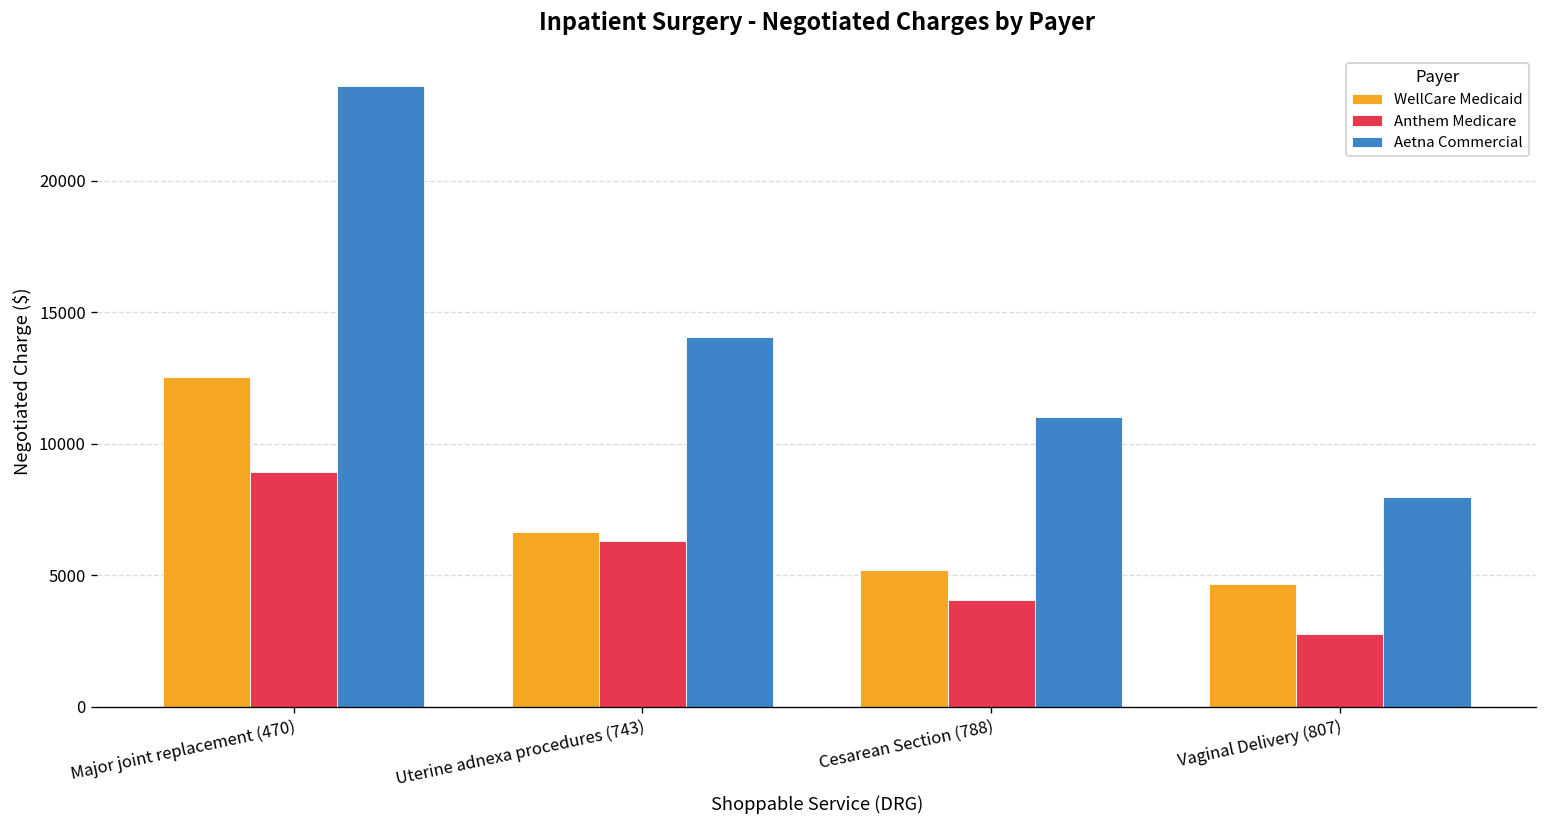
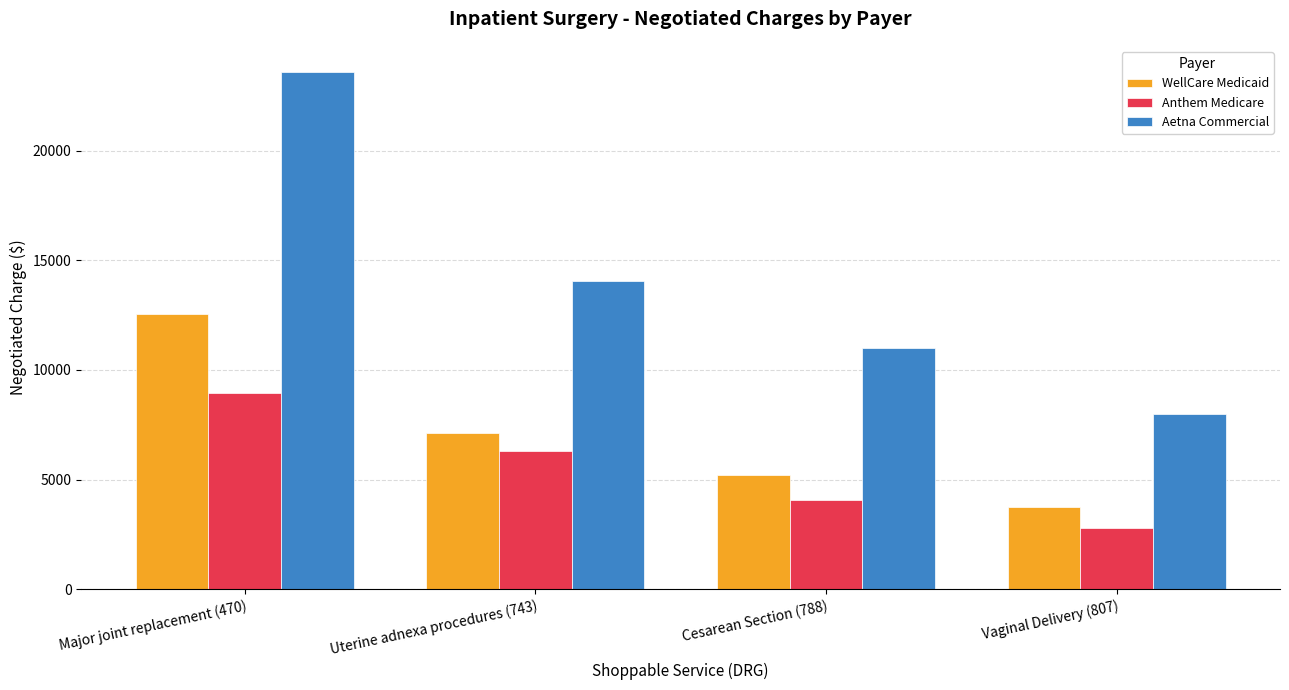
WellCare Medicaid, Uterine adnexa procedures (743): 6600 -> 7100
WellCare Medicaid, Vaginal Delivery (807): 4700 -> 3800
